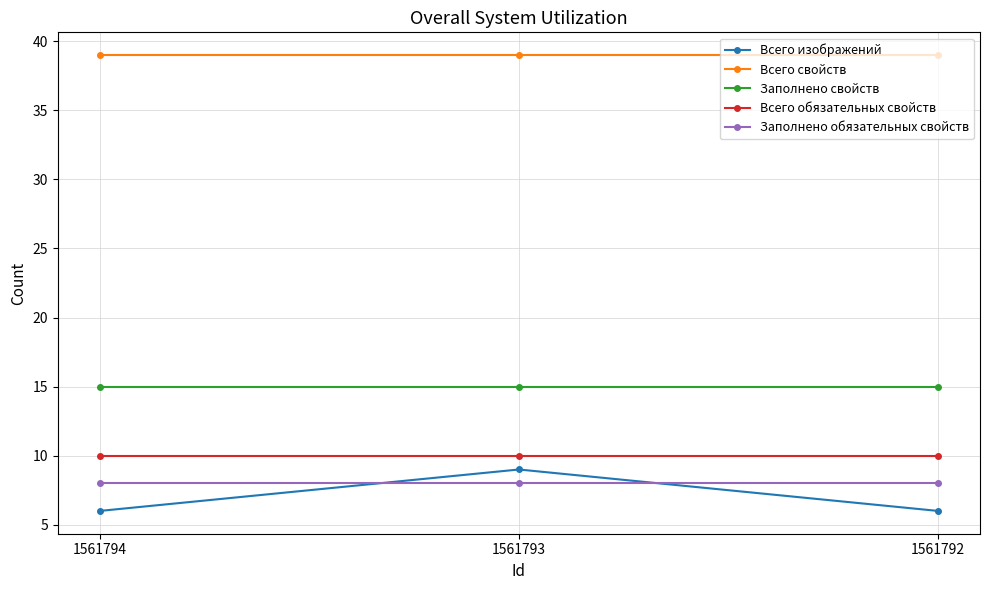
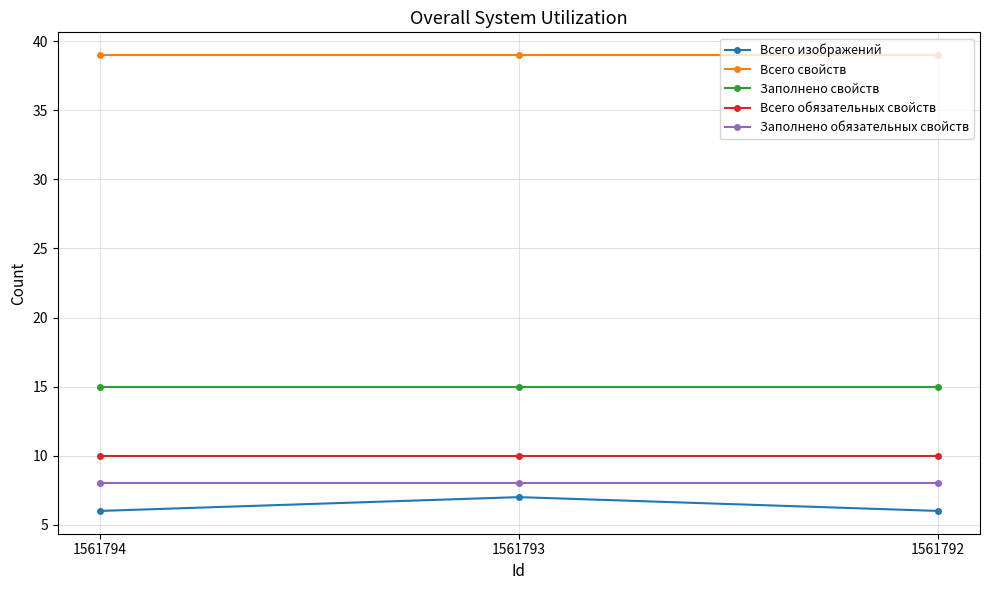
Всего изображений, 1561793: 9 -> 7
